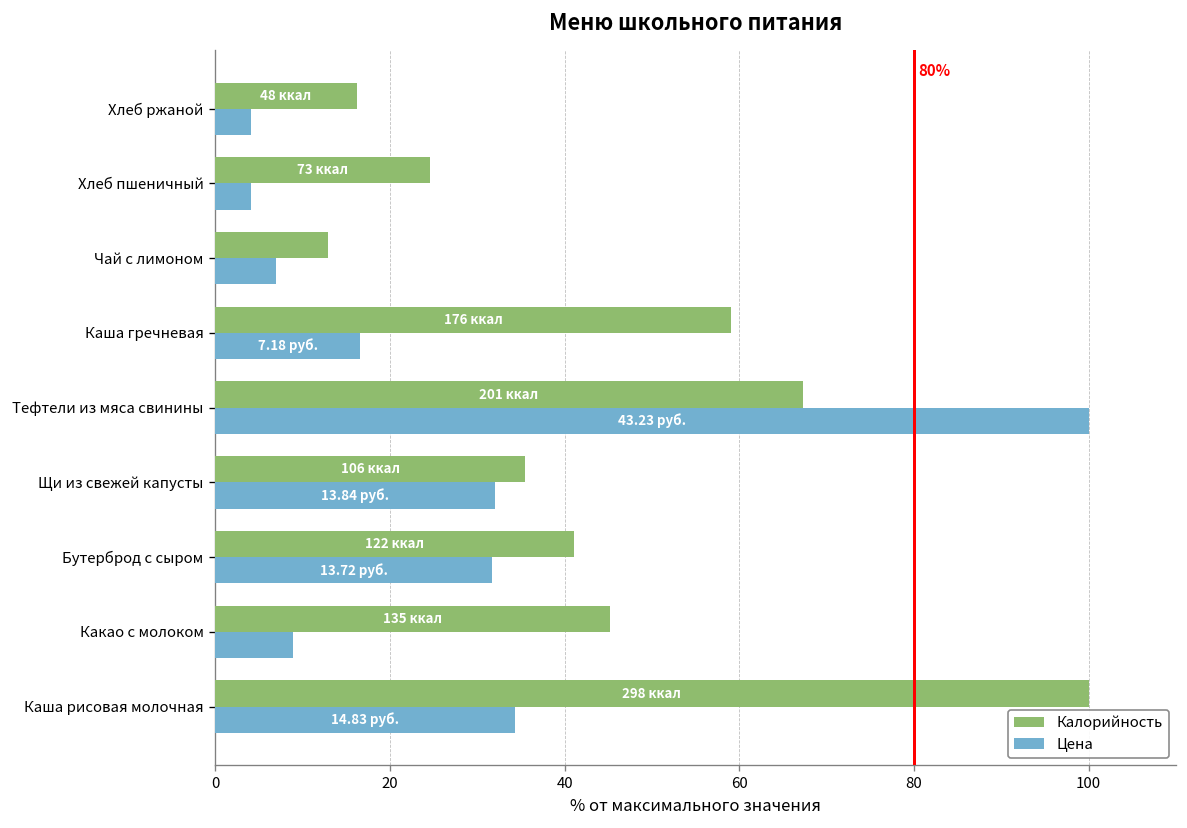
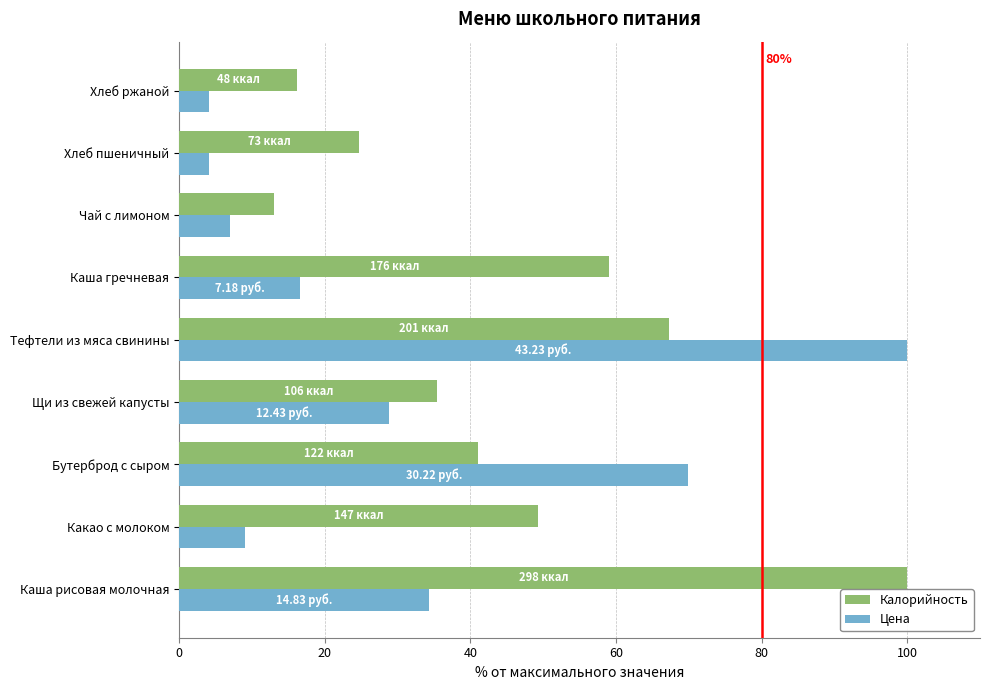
Цена, Щи из свежей капусты: 13.84 -> 12.43
Цена, Бутерброд с сыром: 13.72 -> 30.22
Калорийность, Какао с молоком: 135 -> 147
